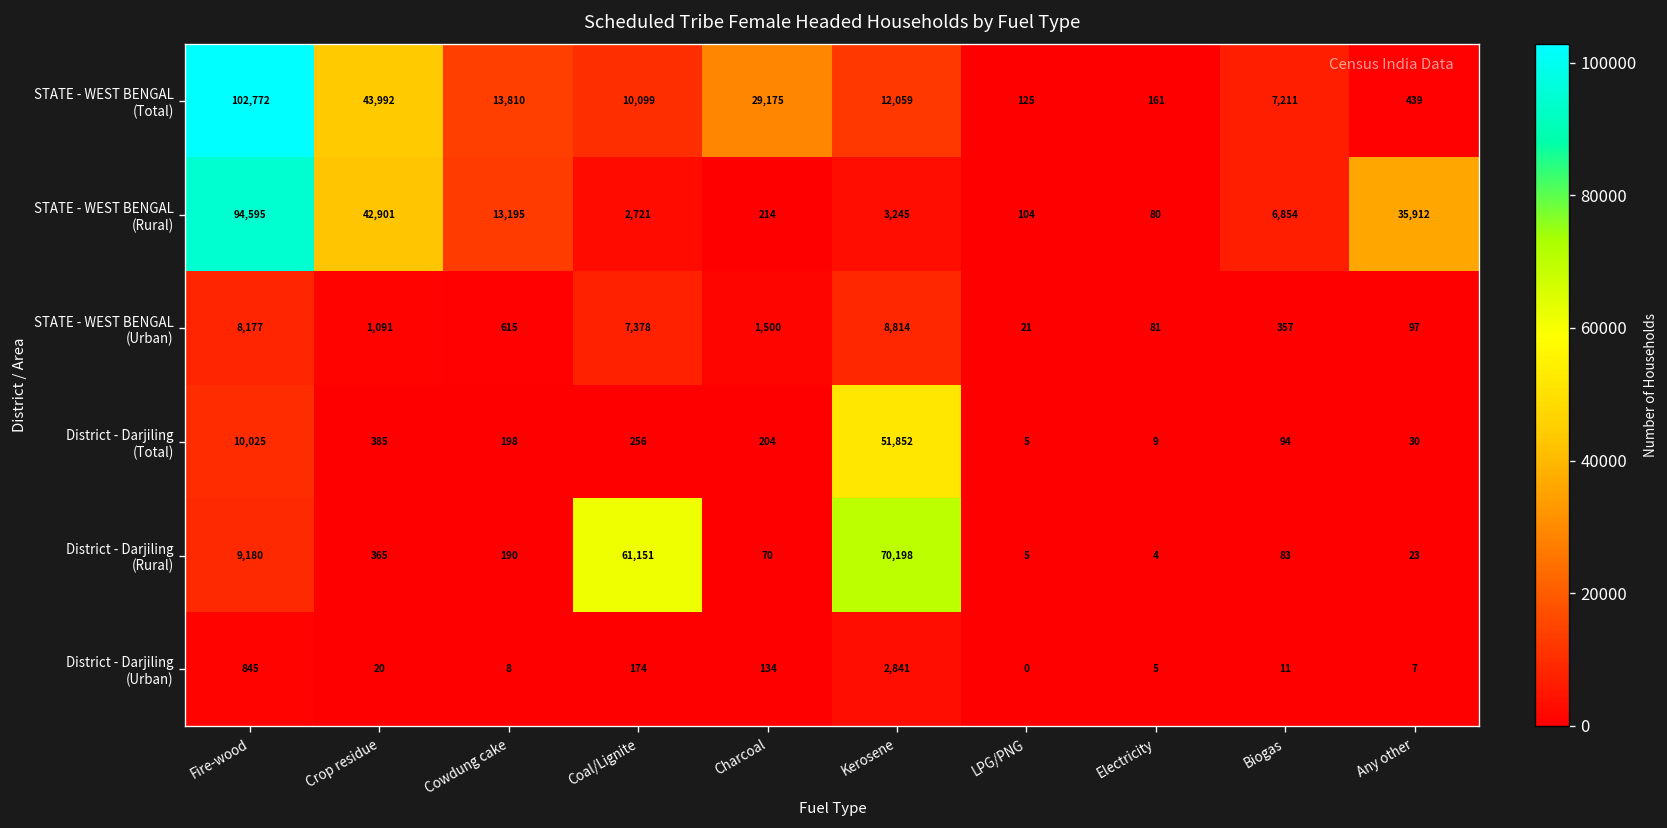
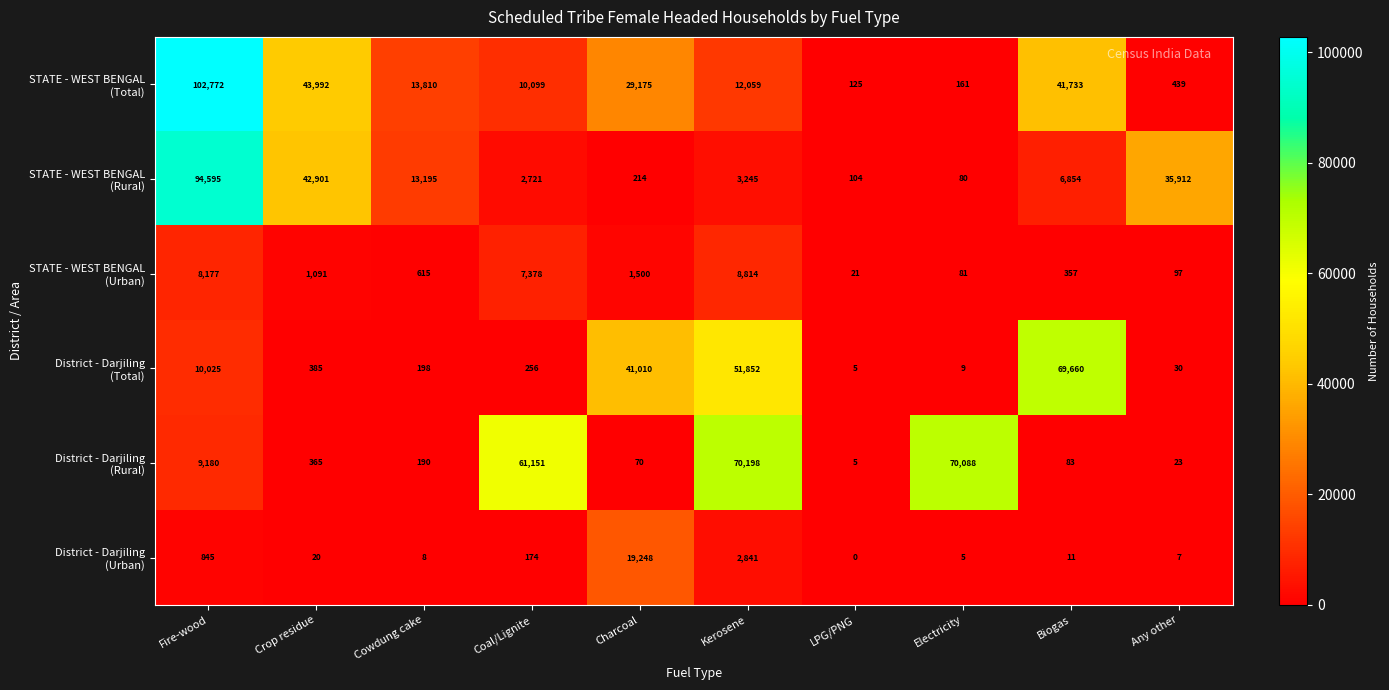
STATE - WEST BENGAL (Total), Biogas: 7,211 -> 41,733
District - Darjiling (Total), Charcoal: 204 -> 41,010
District - Darjiling (Total), Biogas: 94 -> 69,660
District - Darjiling (Rural), Electricity: 4 -> 70,088
District - Darjiling (Urban), Charcoal: 134 -> 19,248
